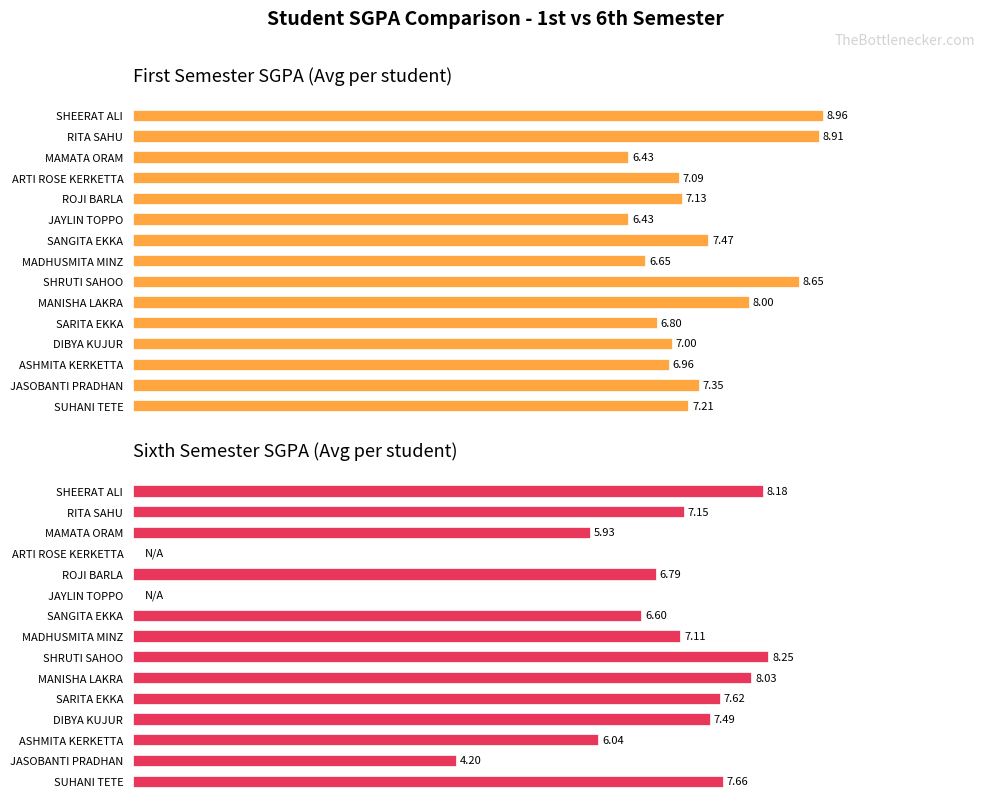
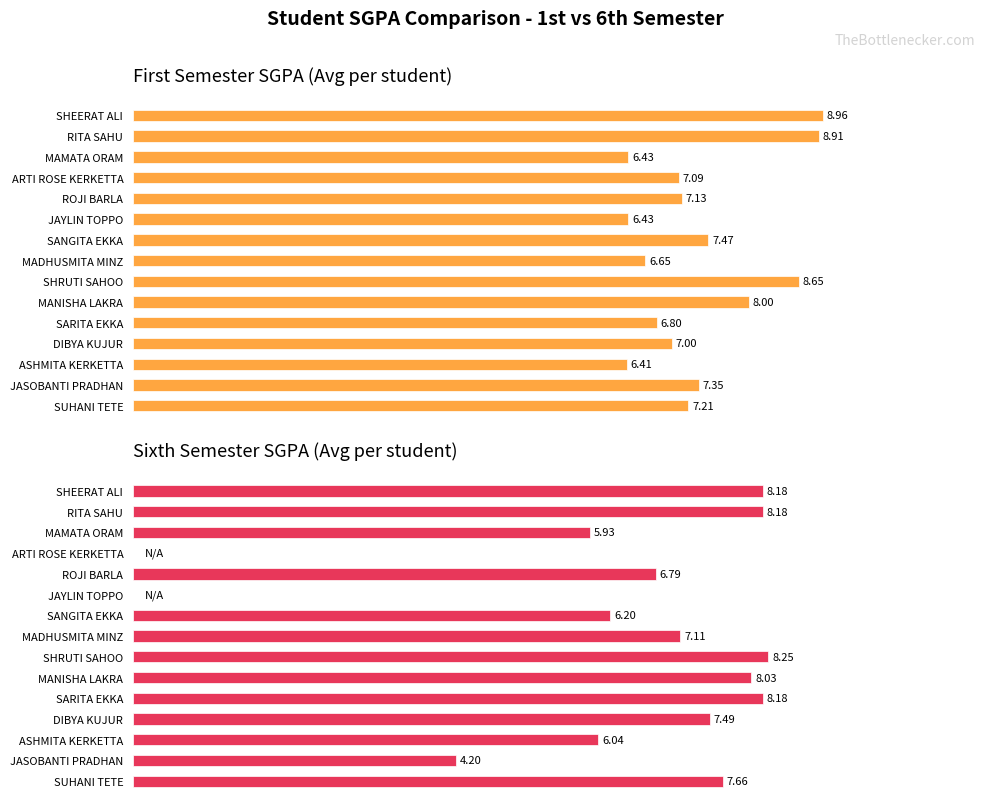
First Semester SGPA (Avg per student), ASHMITA KERKETTA: 6.96 -> 6.41
Sixth Semester SGPA (Avg per student), RITA SAHU: 7.15 -> 8.18
Sixth Semester SGPA (Avg per student), SANGITA EKKA: 6.60 -> 6.20
Sixth Semester SGPA (Avg per student), SARITA EKKA: 7.62 -> 8.18
